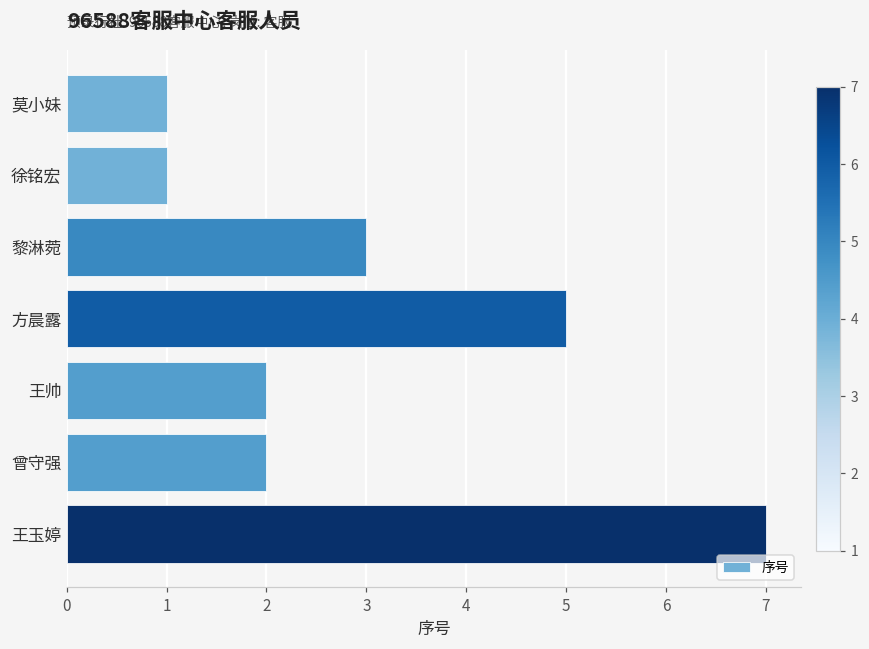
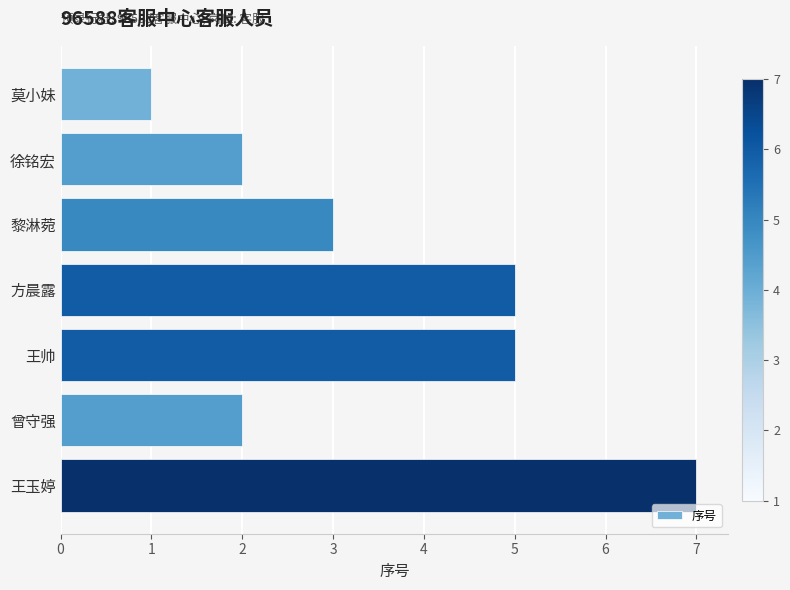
徐铭宏: 1 -> 2
王帅: 2 -> 5
